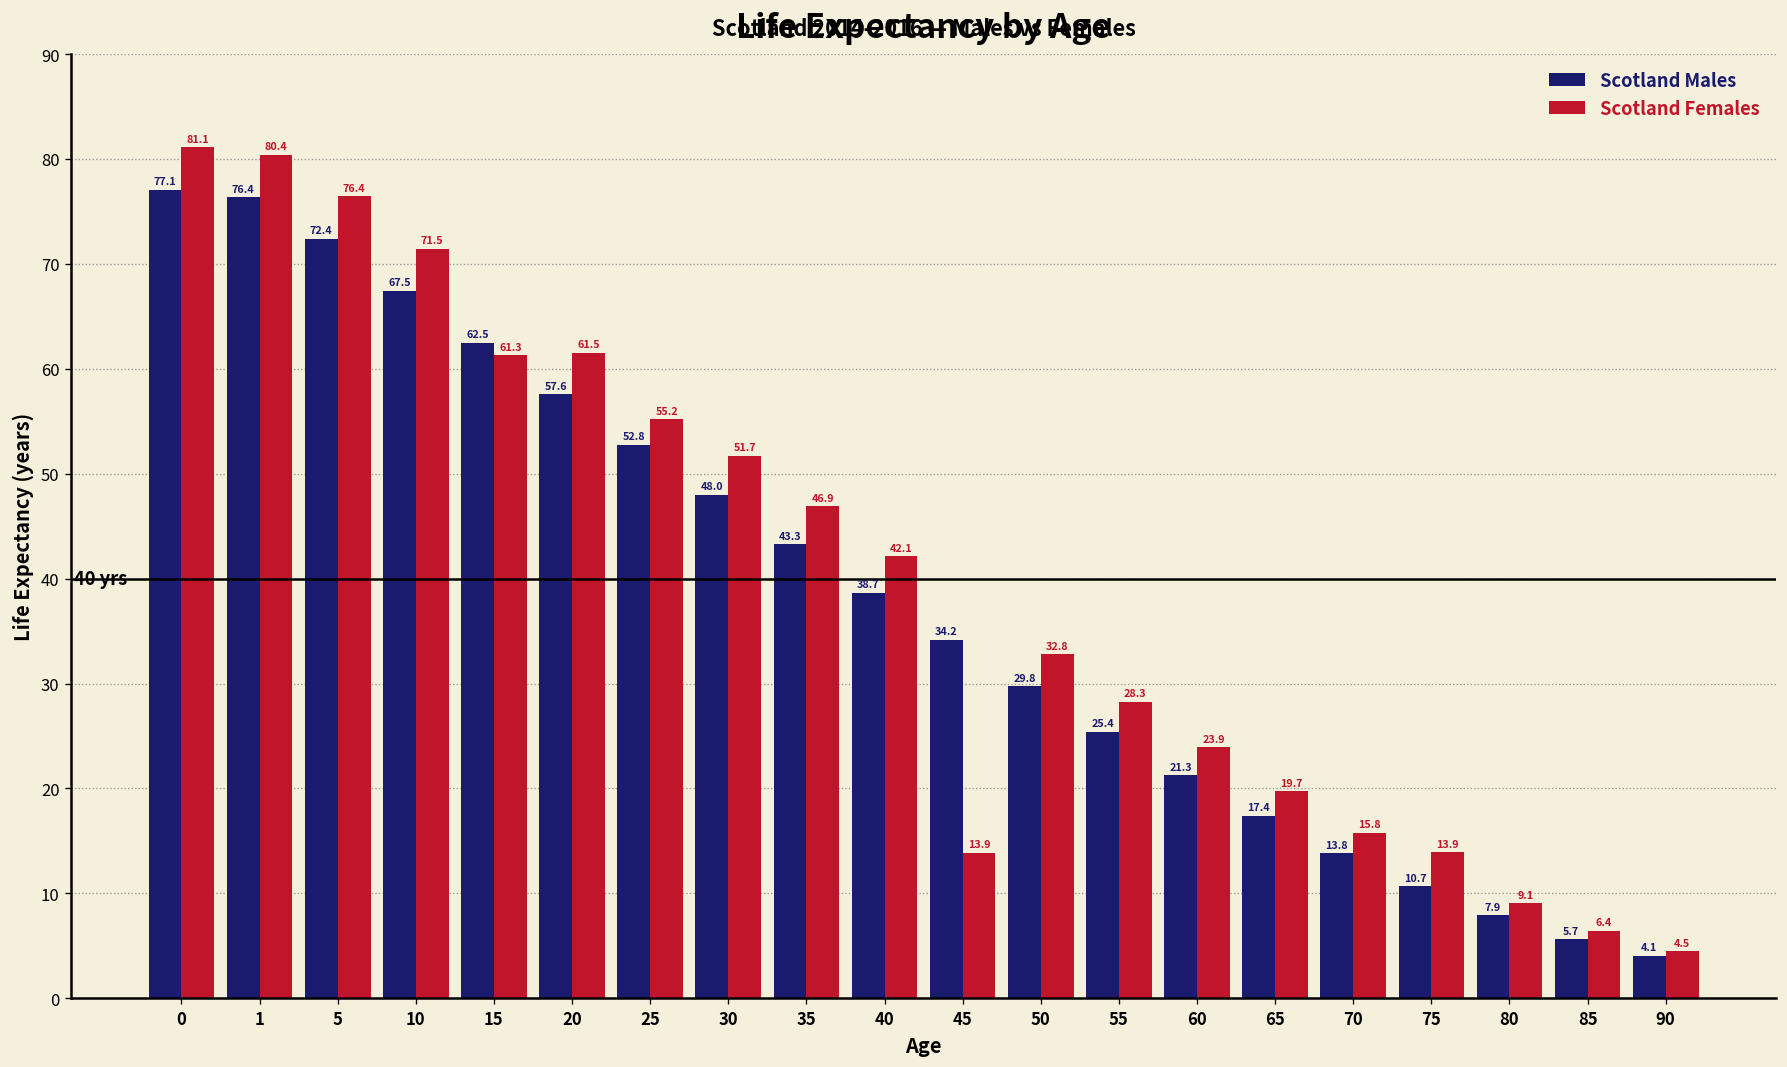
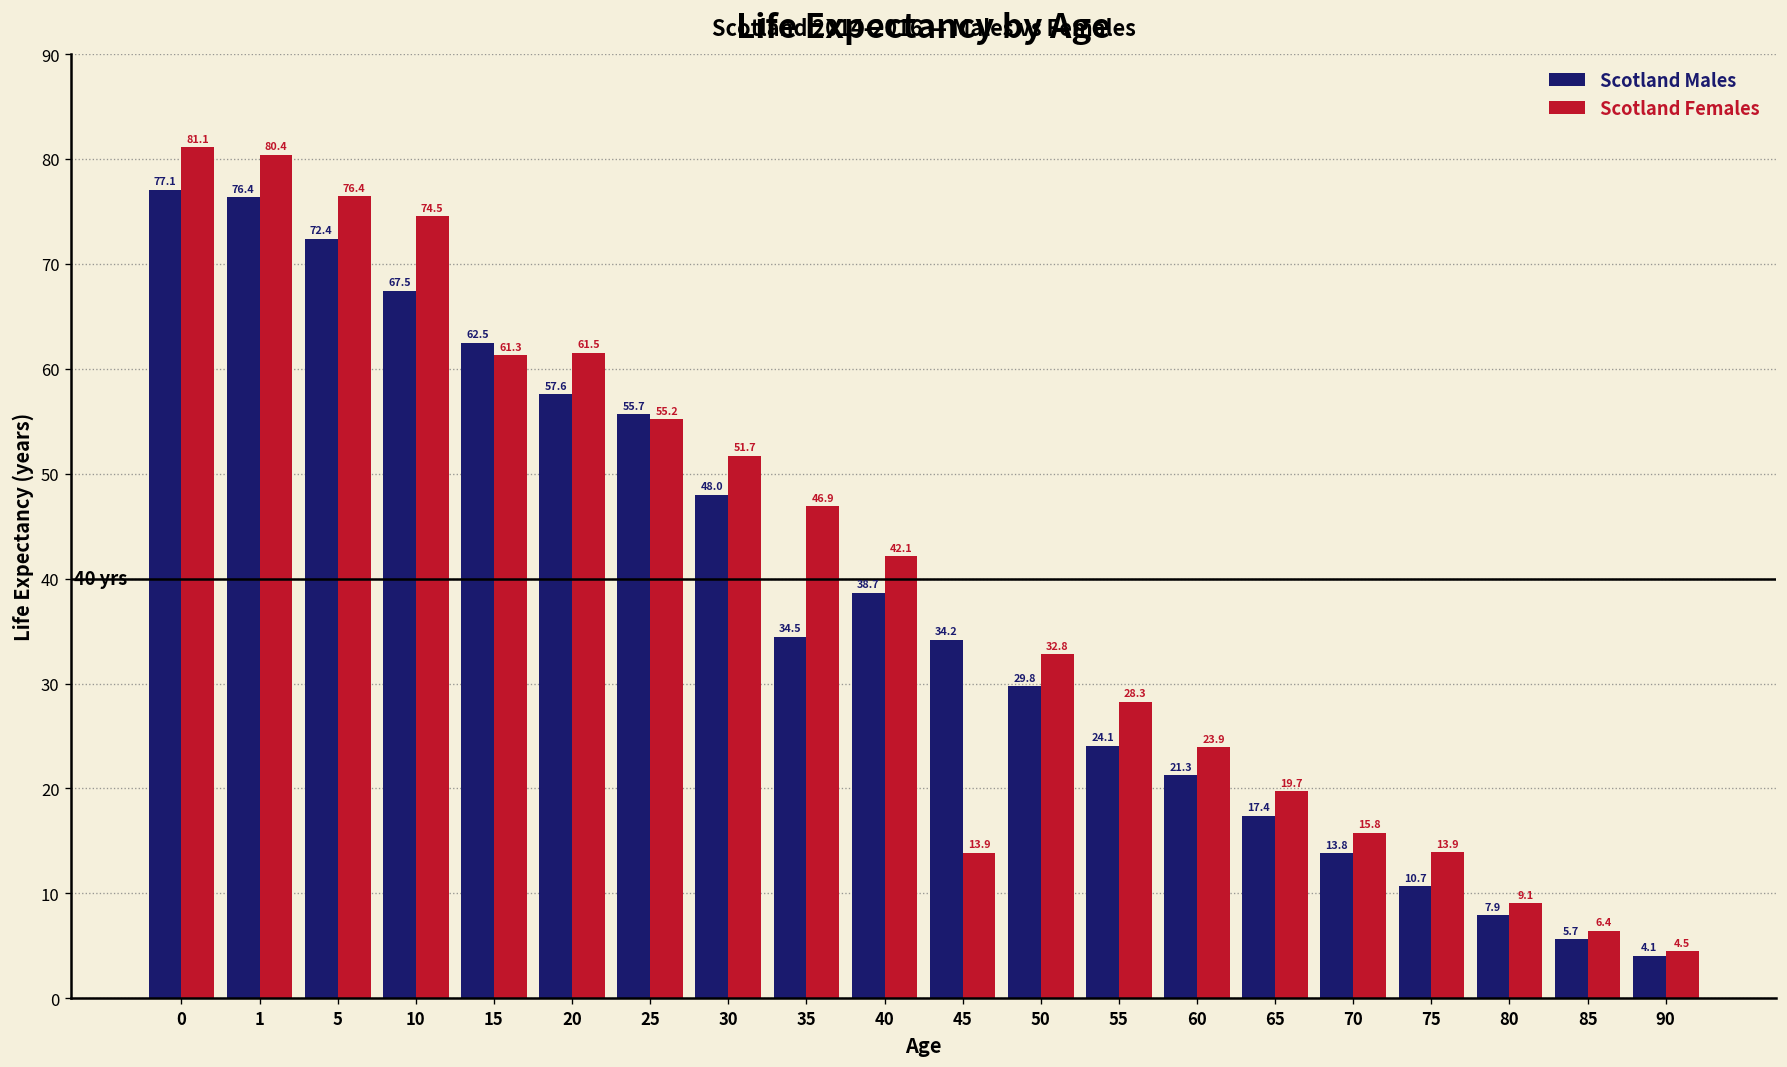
Scotland Females, 10: 71.5 -> 74.5
Scotland Males, 25: 52.8 -> 55.7
Scotland Males, 35: 43.3 -> 34.5
Scotland Males, 55: 25.4 -> 24.1
